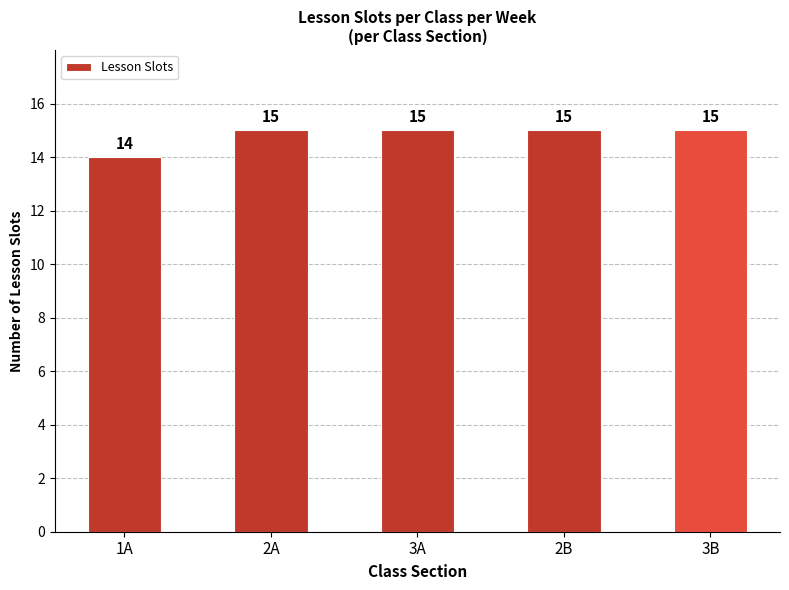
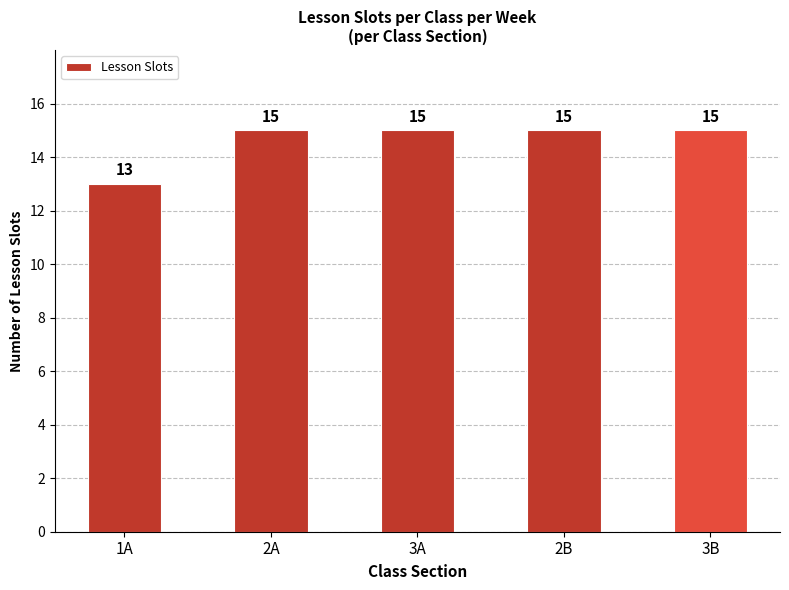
1A: 14 -> 13
